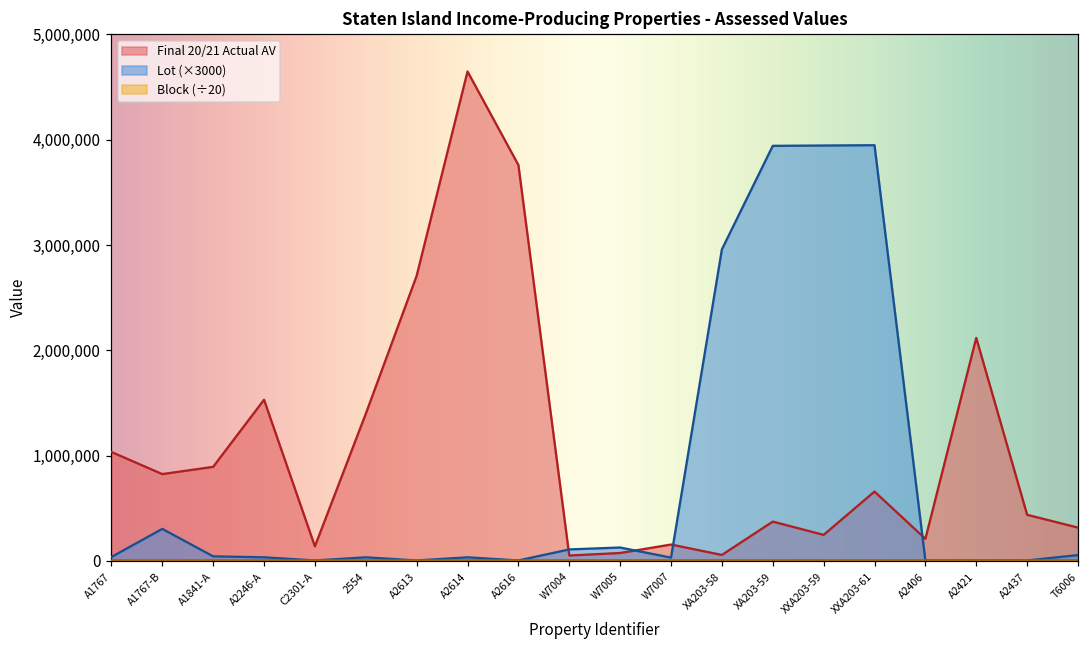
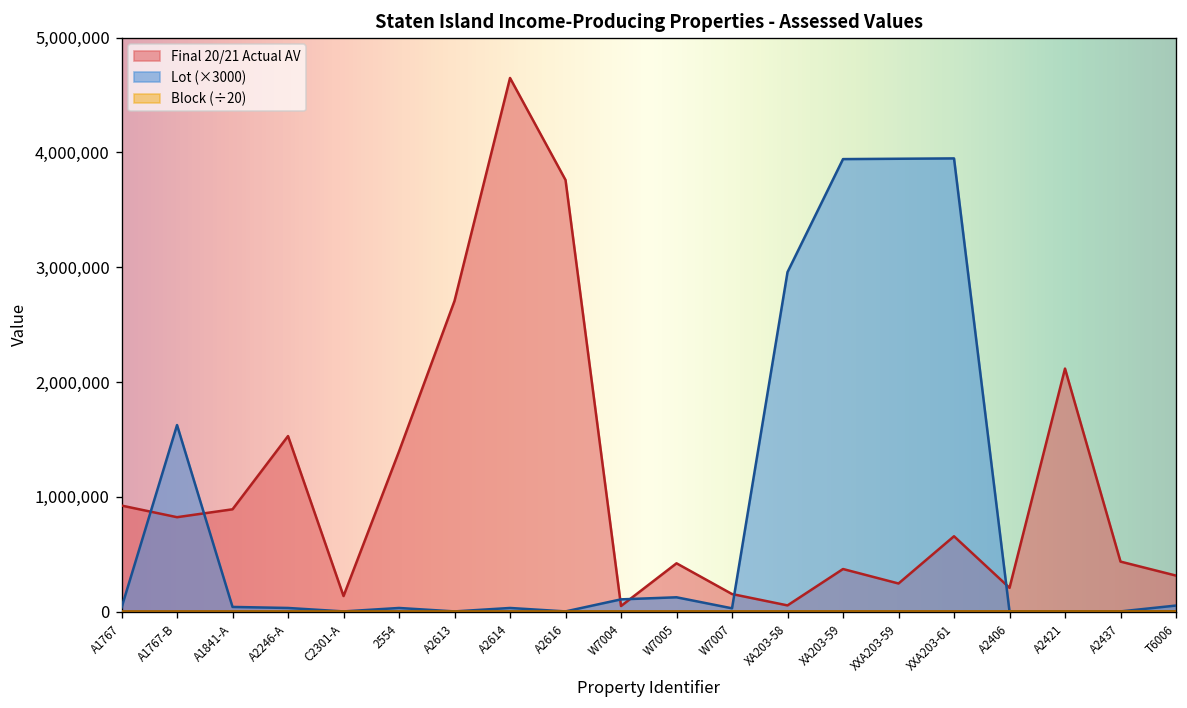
Final 20/21 Actual AV, A1767: 1,000,000 -> 900,000
Lot (×3000), A1767-B: 300,000 -> 1,600,000
Final 20/21 Actual AV, W7005: 100,000 -> 400,000
